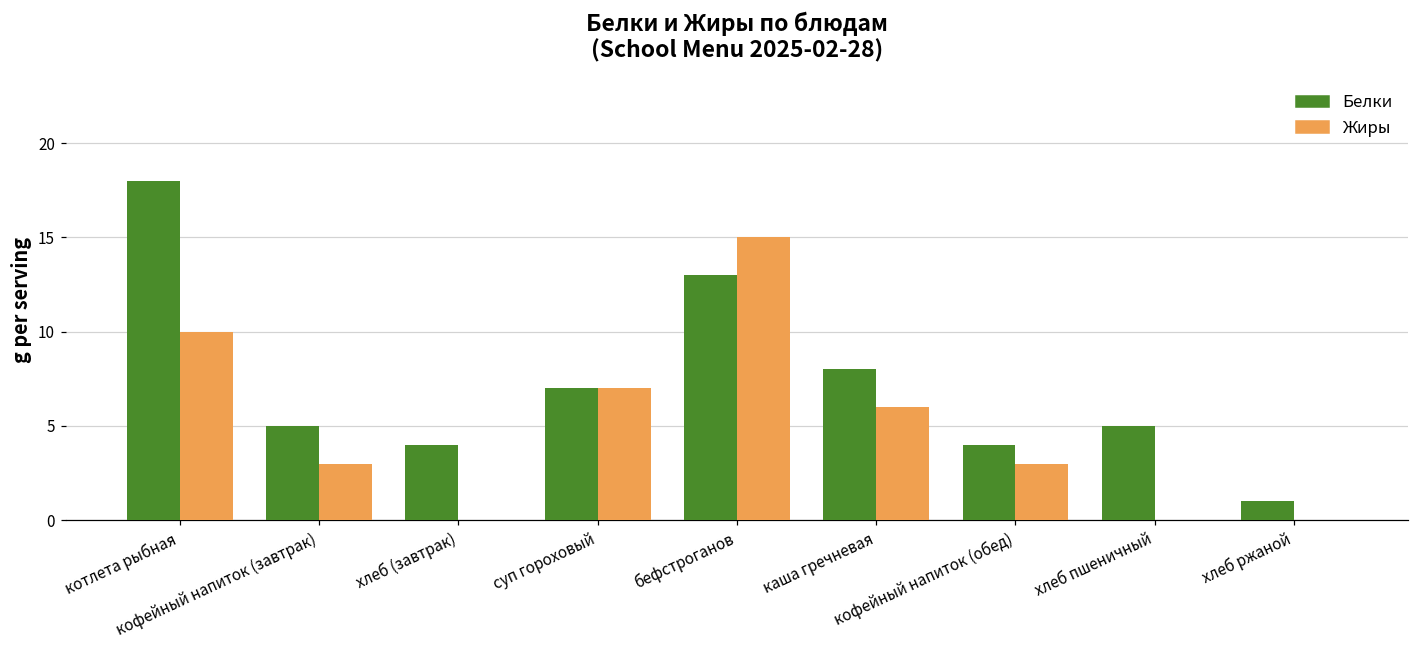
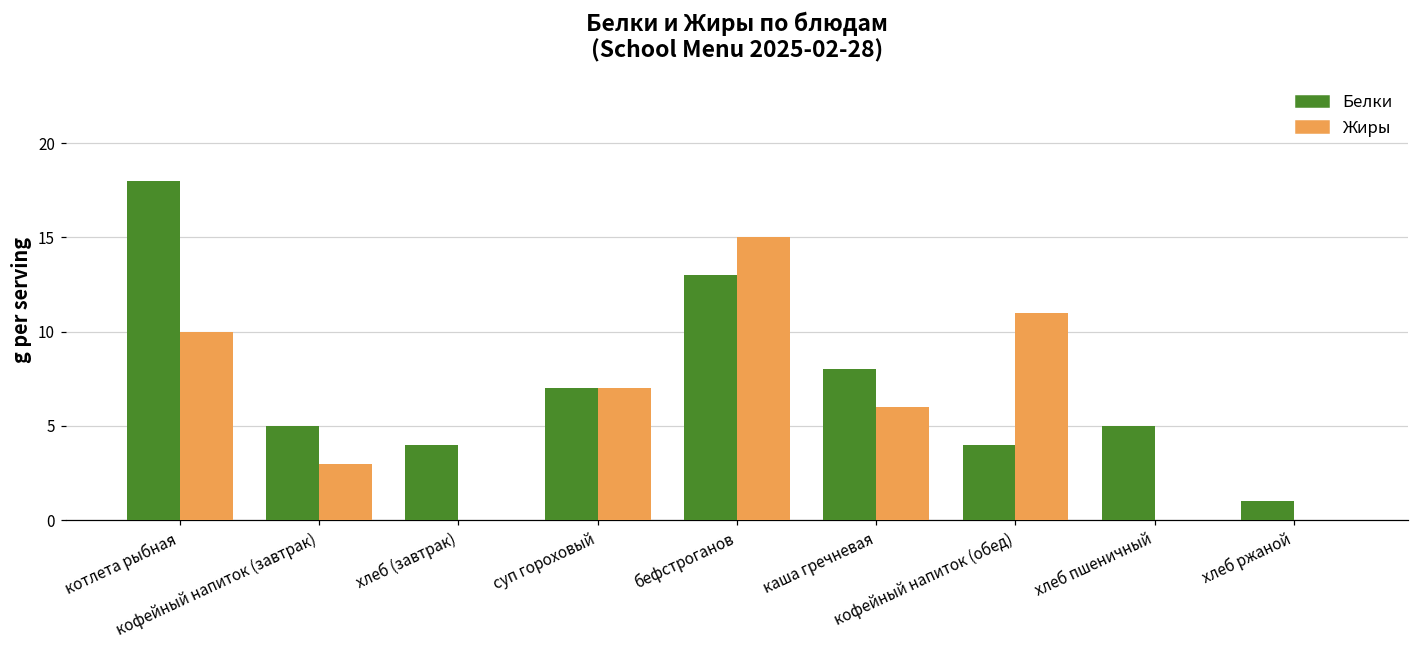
Жиры, кофейный напиток (обед): 3 -> 11
